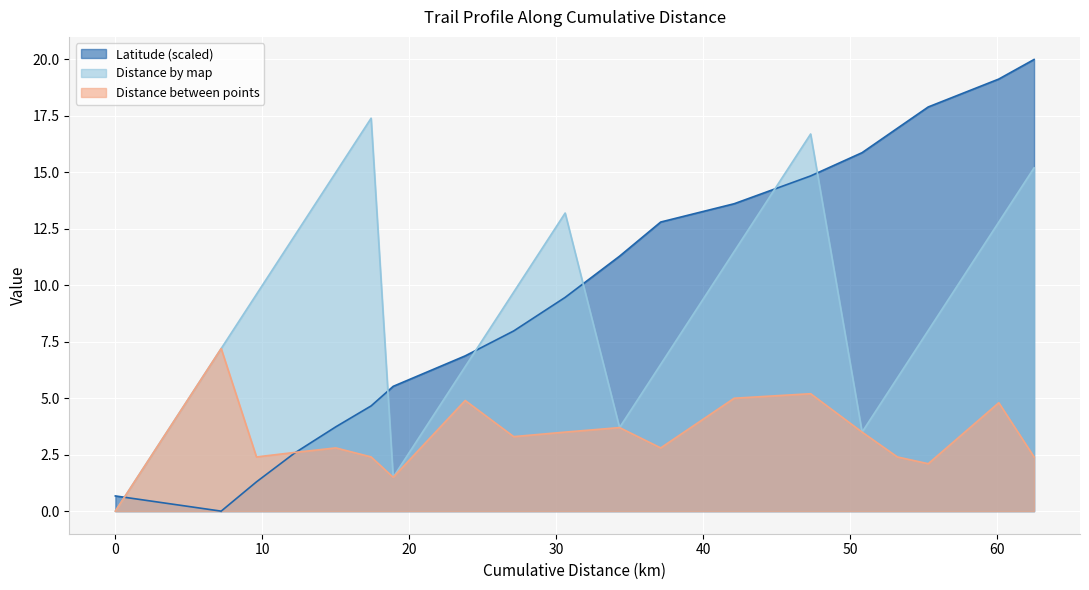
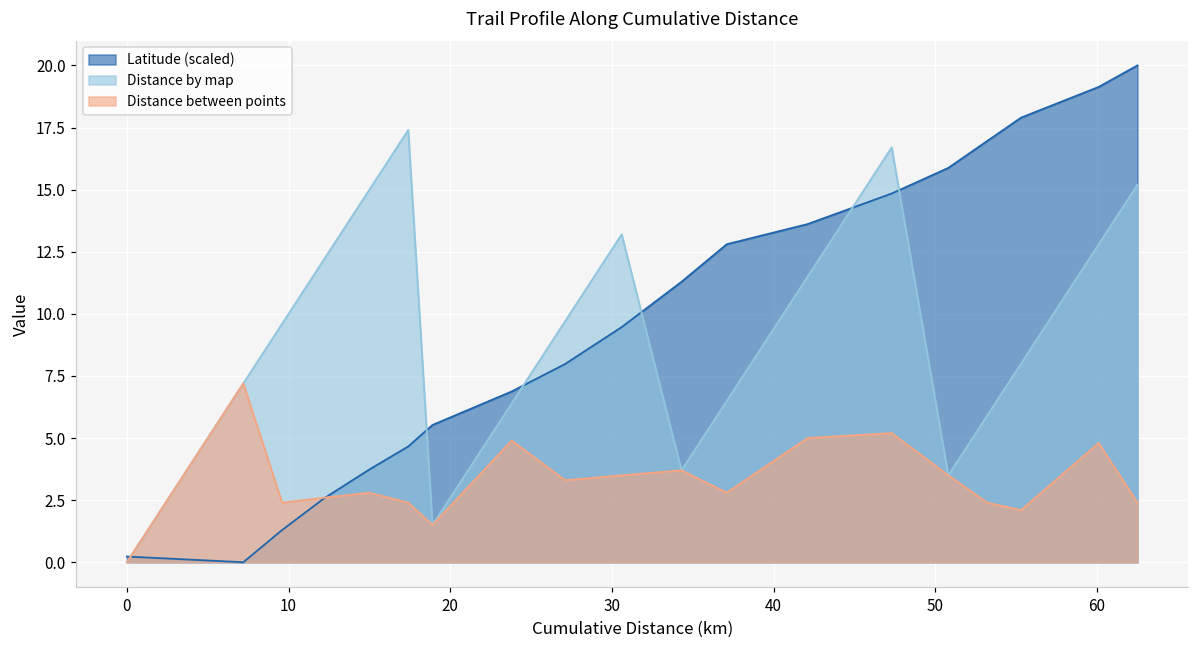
Latitude (scaled), 0: 0.7 -> 0.2
